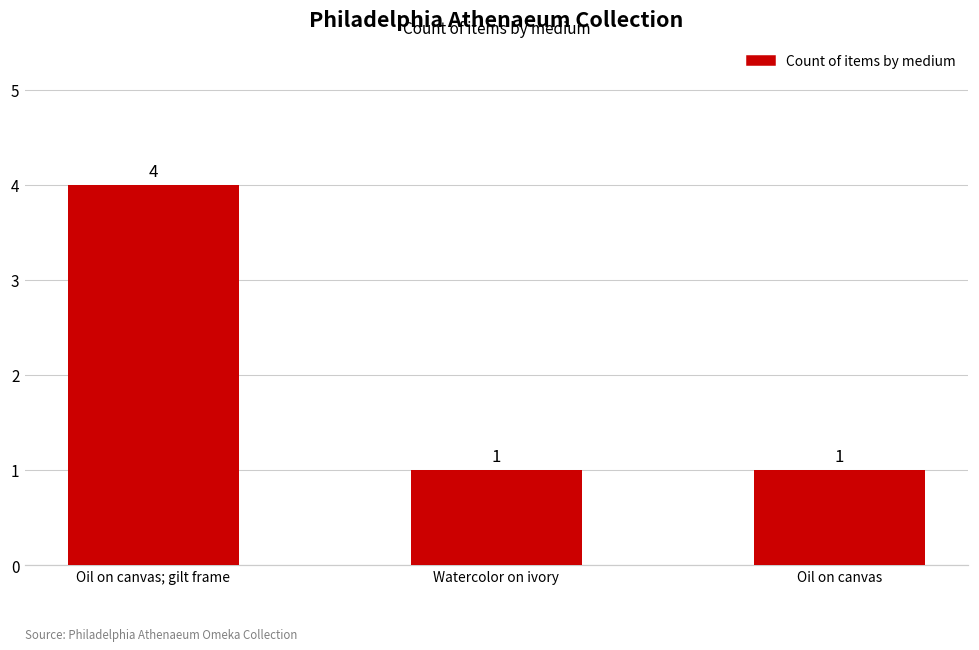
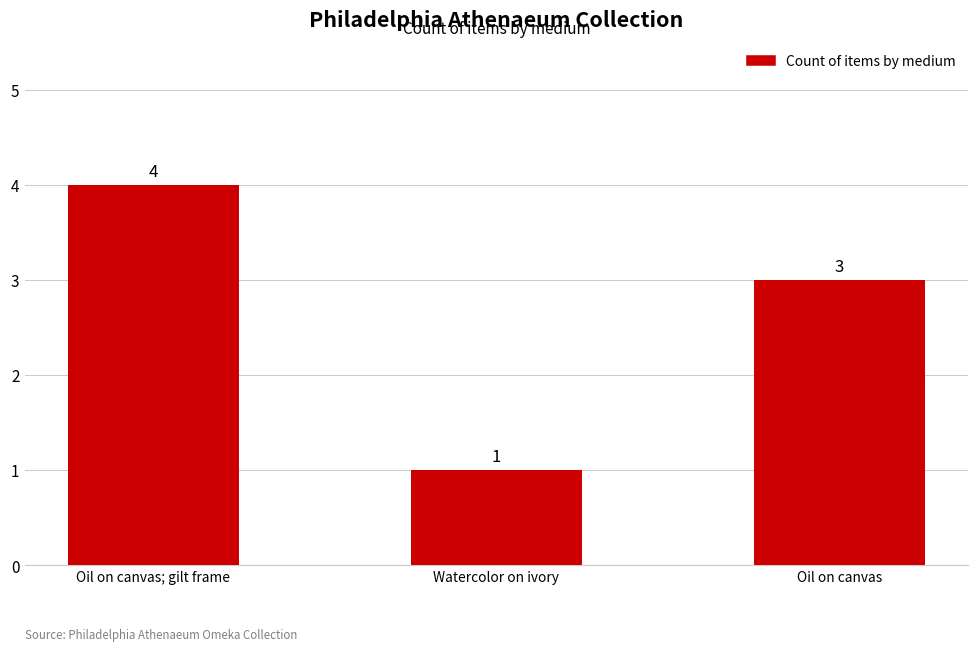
Oil on canvas: 1 -> 3
